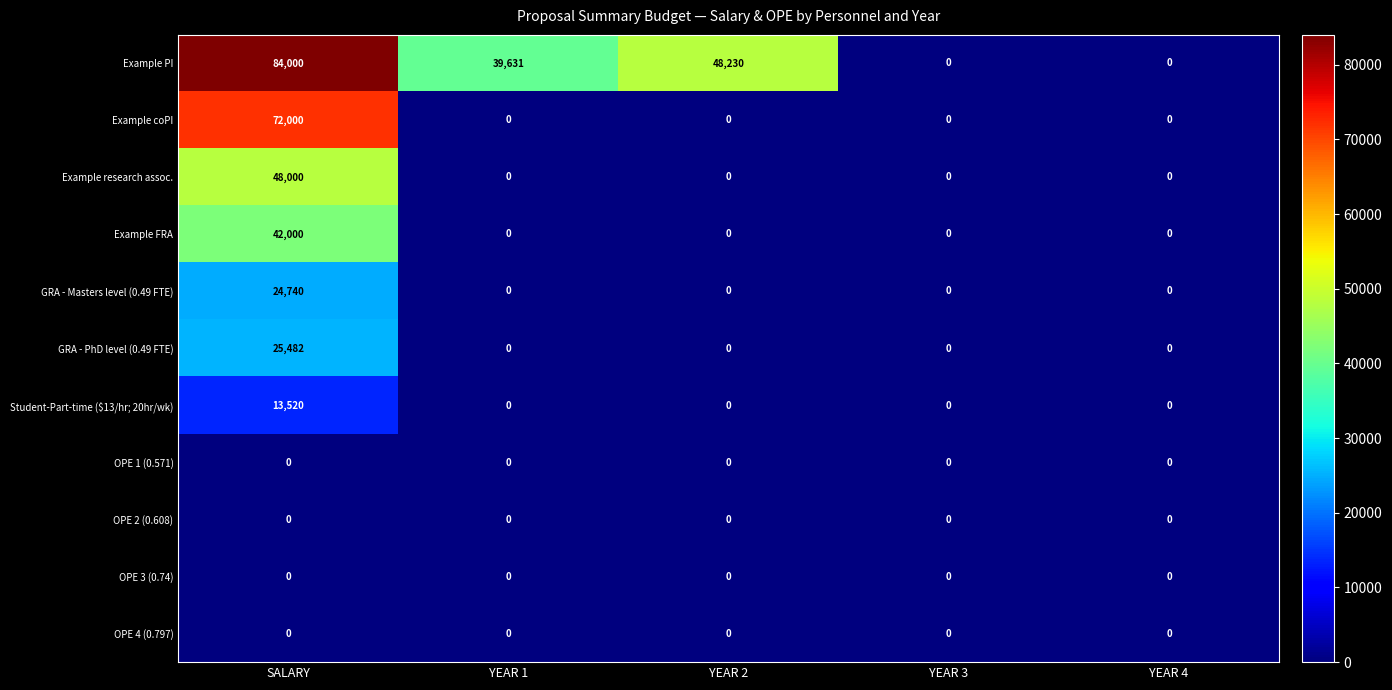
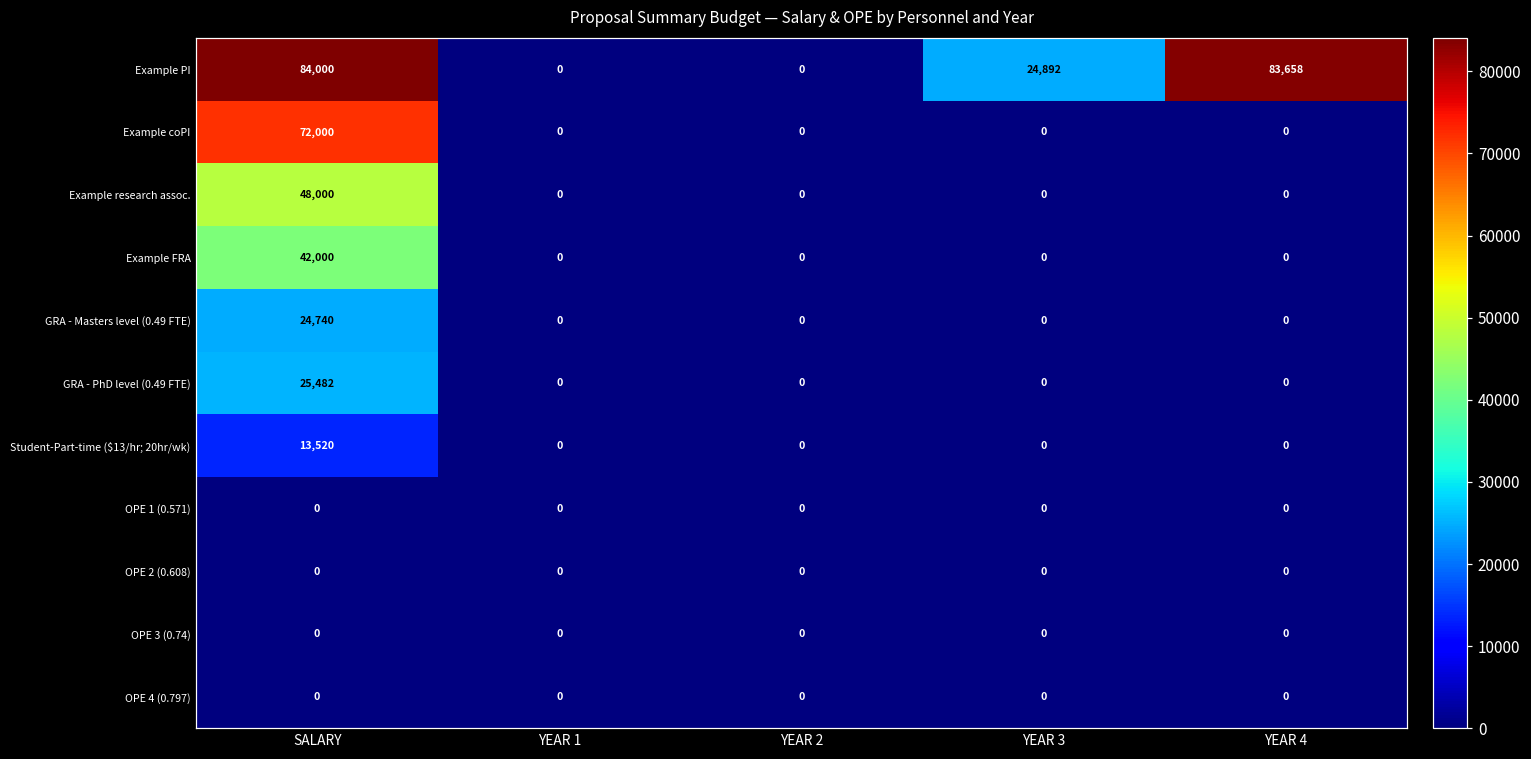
Example PI, YEAR 1: 39,631 -> 0
Example PI, YEAR 2: 48,230 -> 0
Example PI, YEAR 3: 0 -> 24,892
Example PI, YEAR 4: 0 -> 83,658
